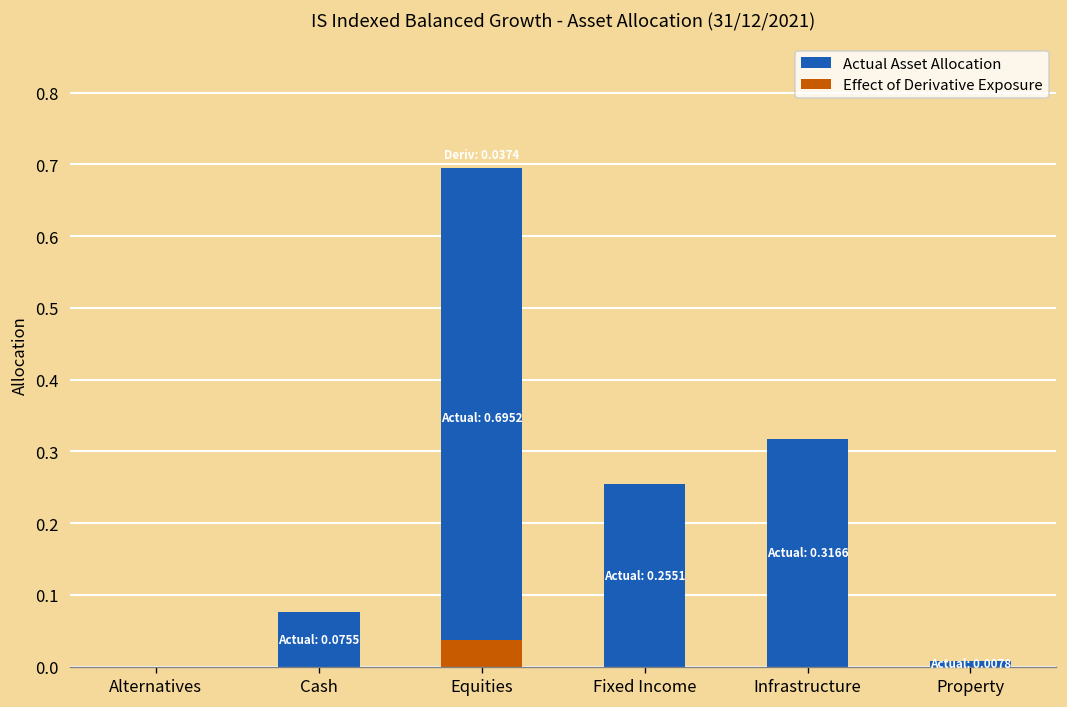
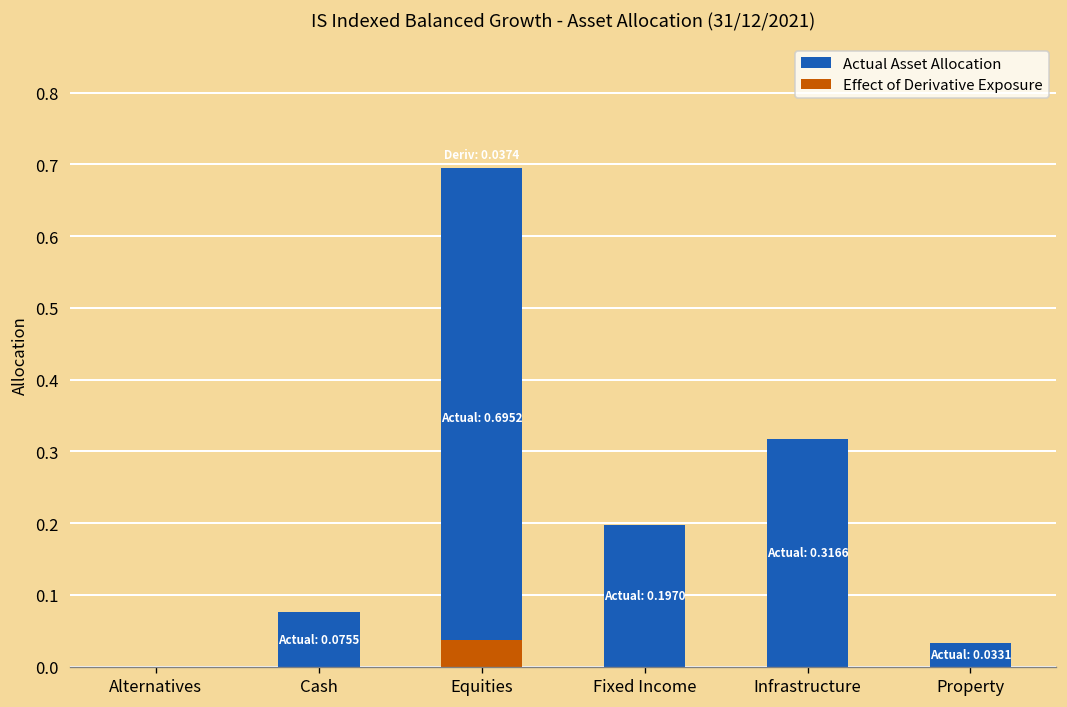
Actual Asset Allocation, Fixed Income: 0.2551 -> 0.1970
Actual Asset Allocation, Property: 0.0078 -> 0.0331
